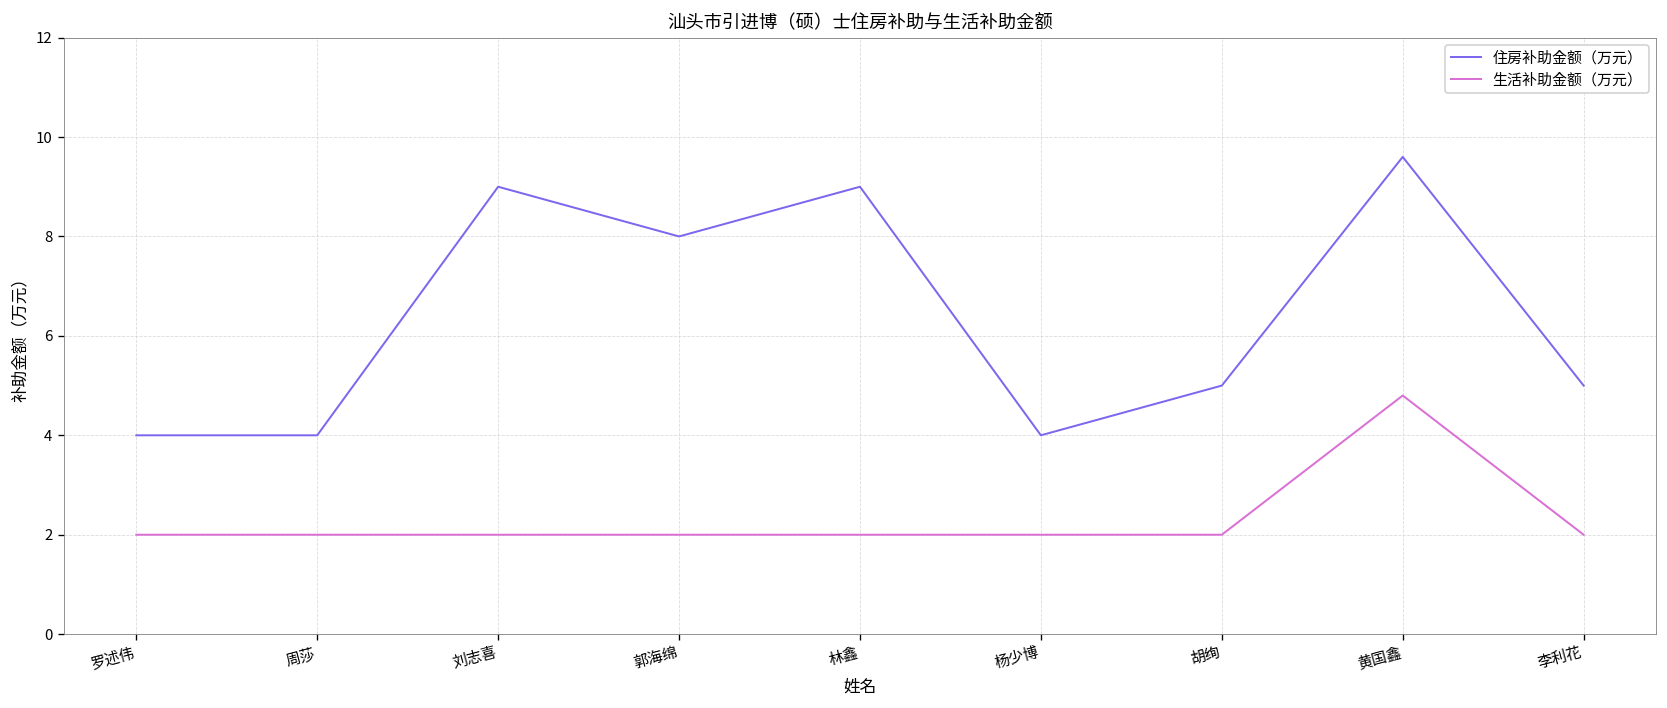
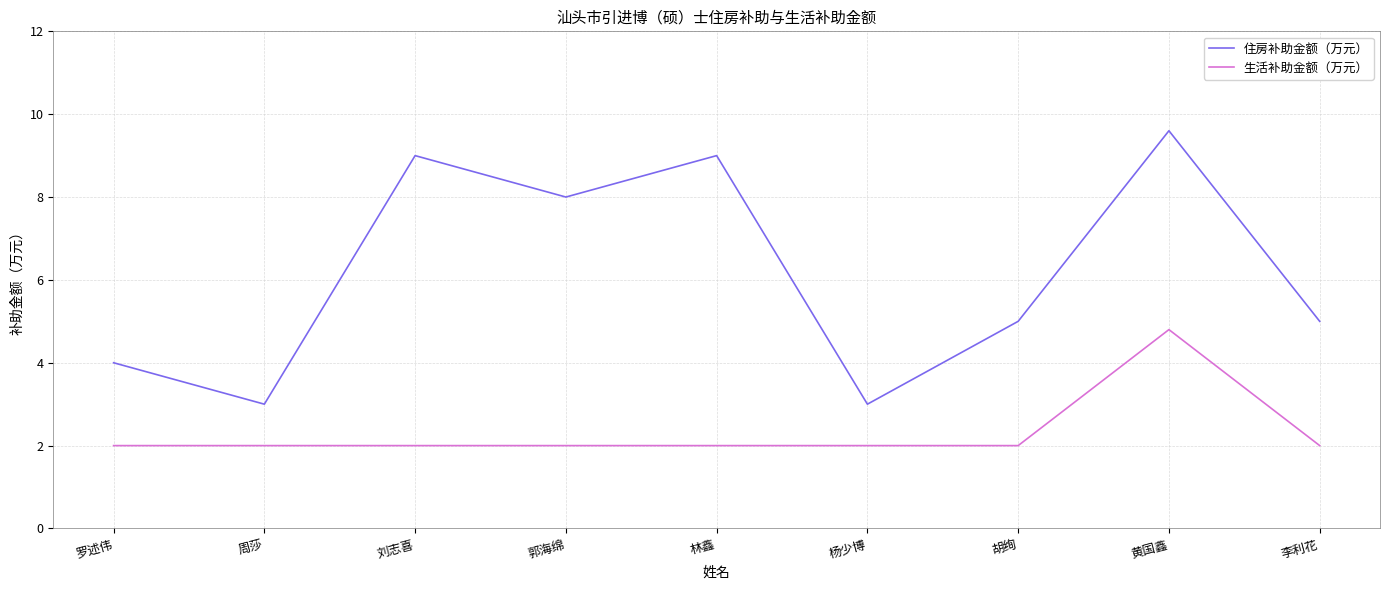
住房补助金额（万元）, 周莎: 4 -> 3
住房补助金额（万元）, 杨少博: 4 -> 3
